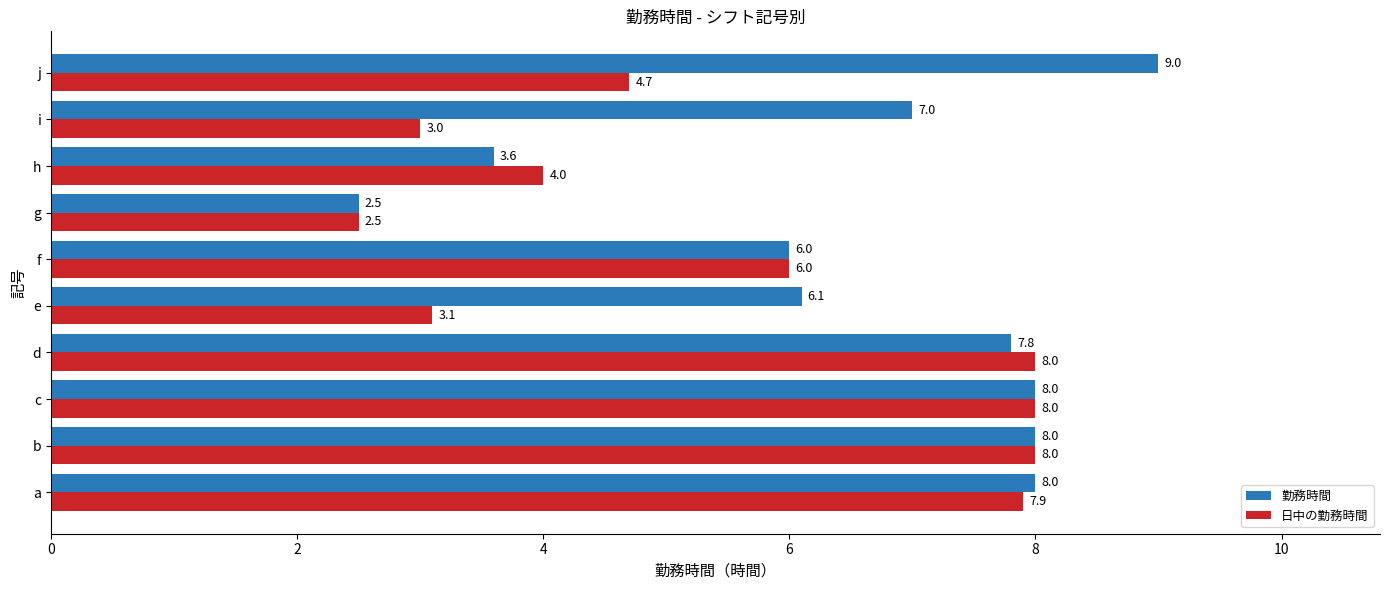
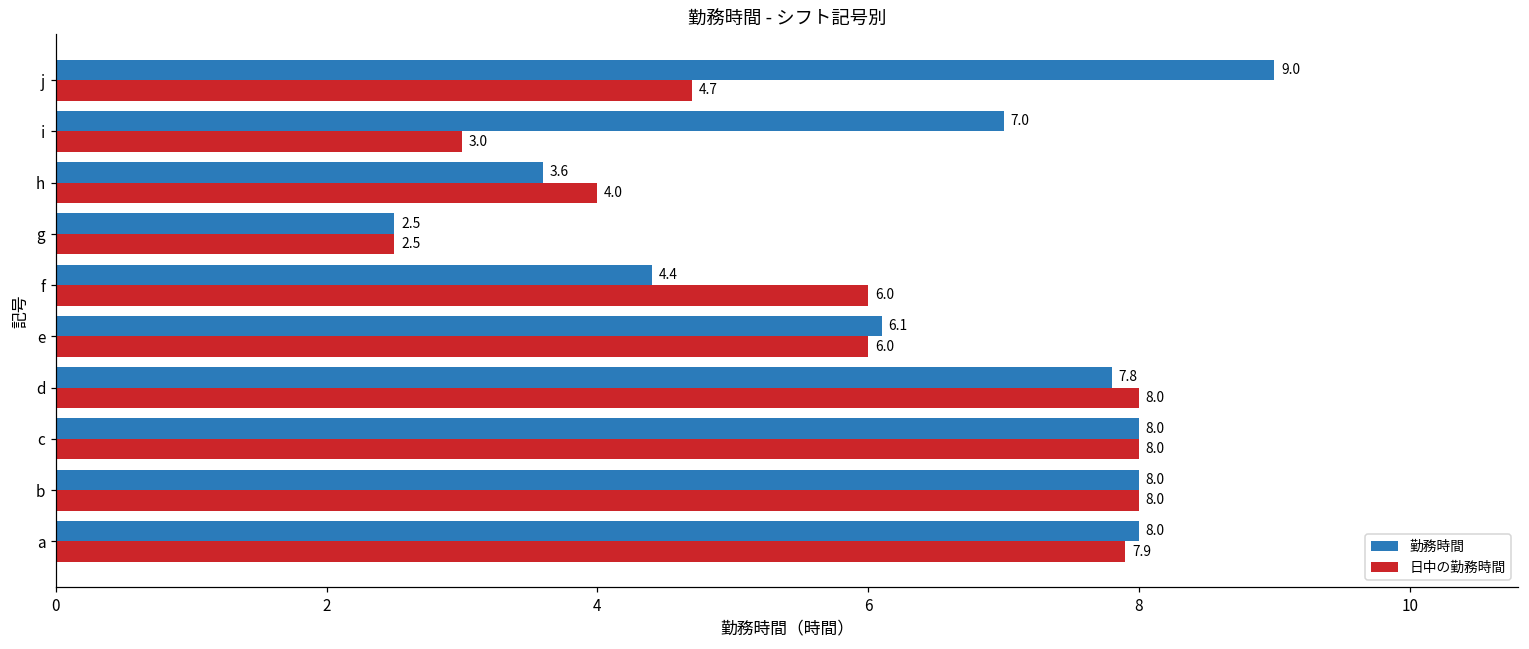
勤務時間, f: 6.0 -> 4.4
日中の勤務時間, e: 3.1 -> 6.0
